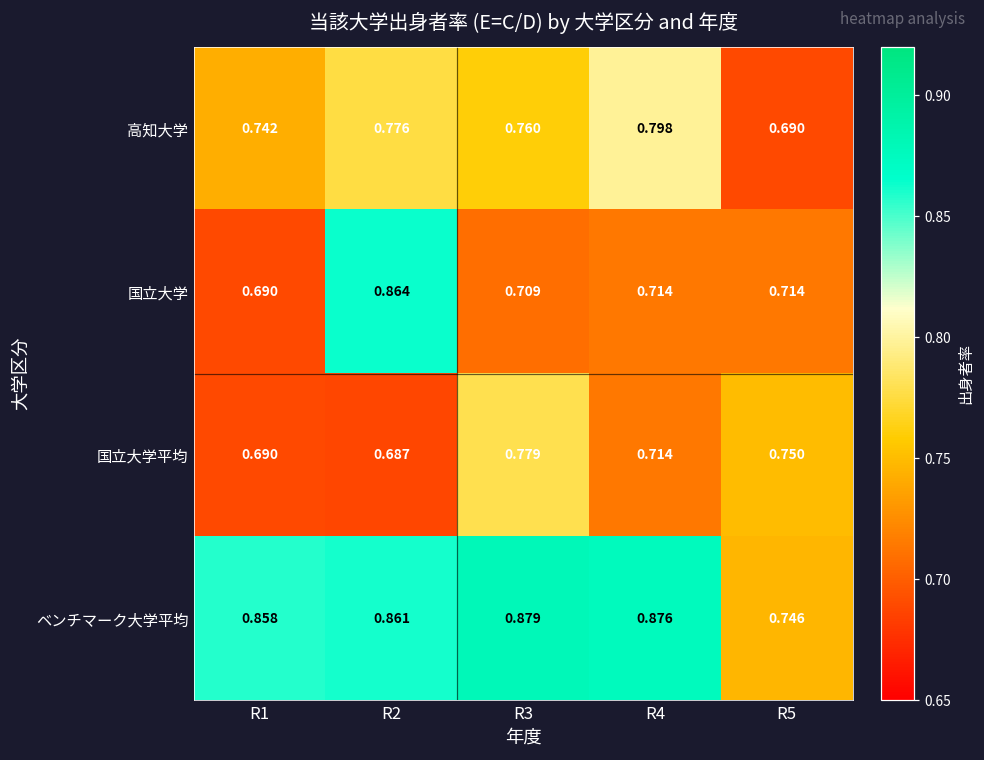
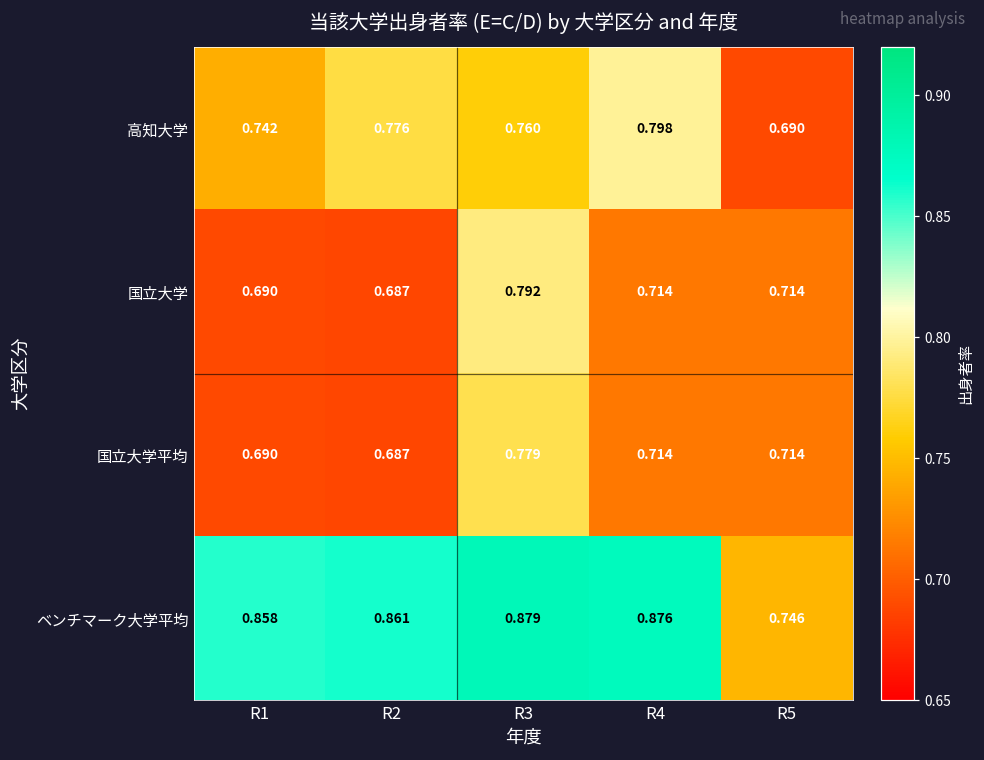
国立大学, R2: 0.864 -> 0.687
国立大学, R3: 0.709 -> 0.792
国立大学平均, R5: 0.750 -> 0.714
